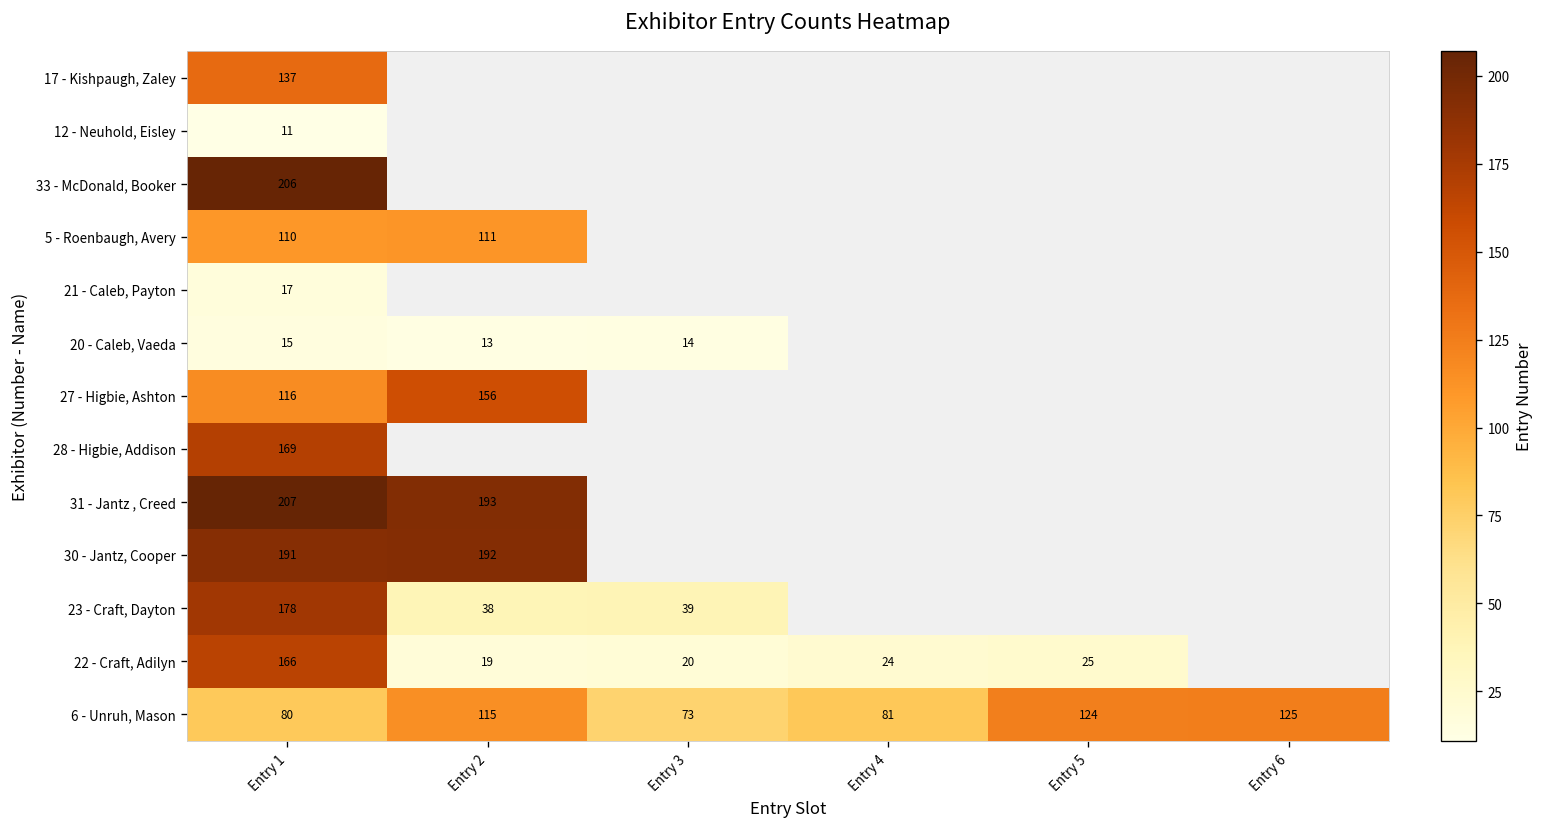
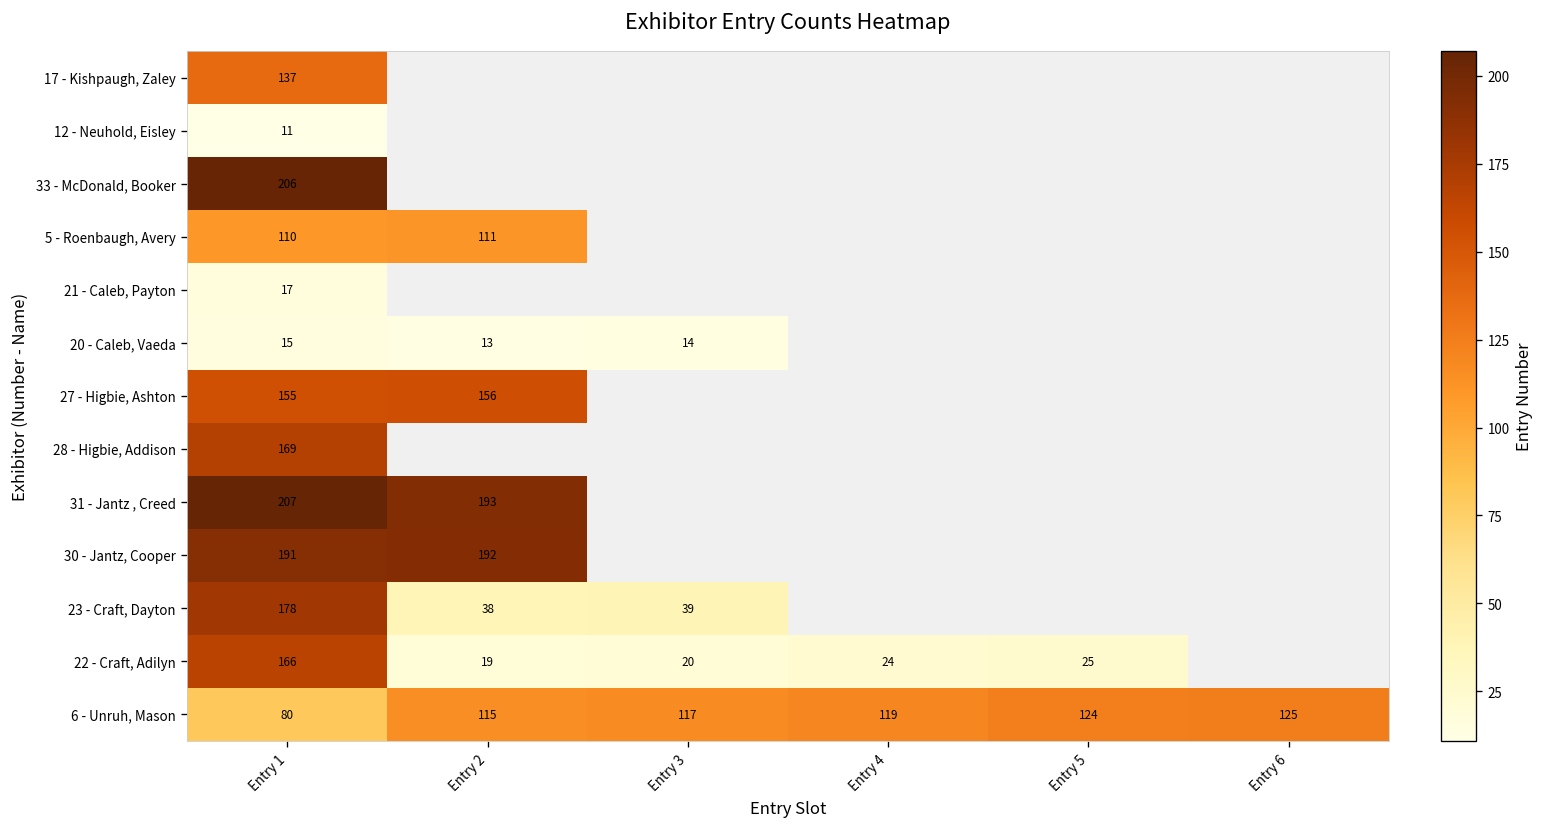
27 - Higbie, Ashton, Entry 1: 116 -> 155
6 - Unruh, Mason, Entry 3: 73 -> 117
6 - Unruh, Mason, Entry 4: 81 -> 119
